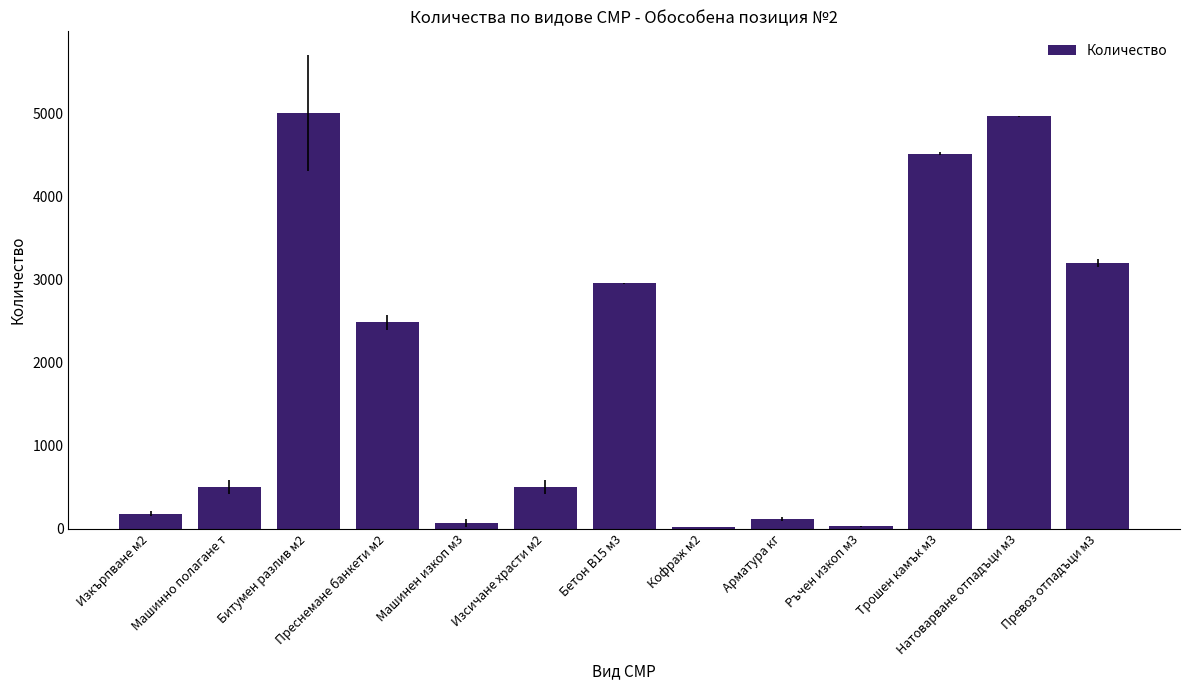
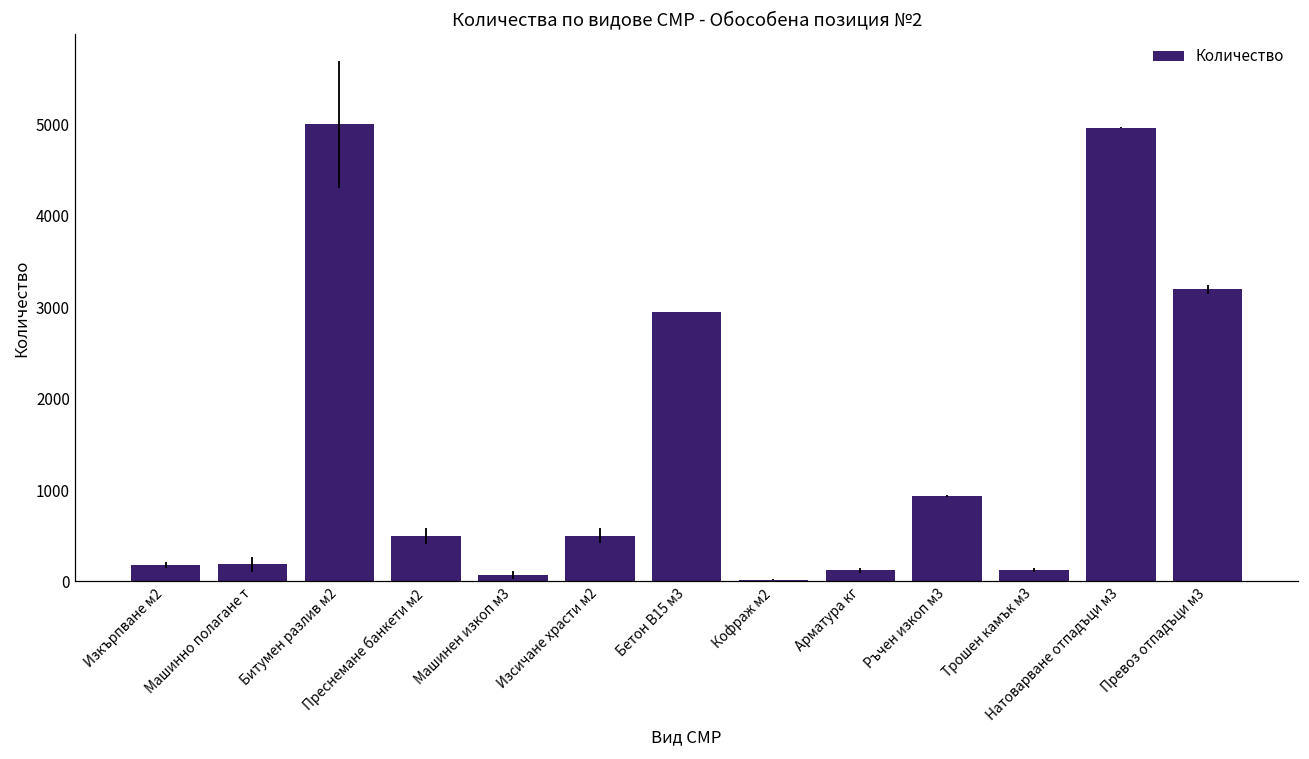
Машинно полагане т: 500 -> 200
Преснемане банкети м2: 2500 -> 500
Ръчен изкоп м3: 0 -> 900
Трошен камък м3: 4500 -> 100
